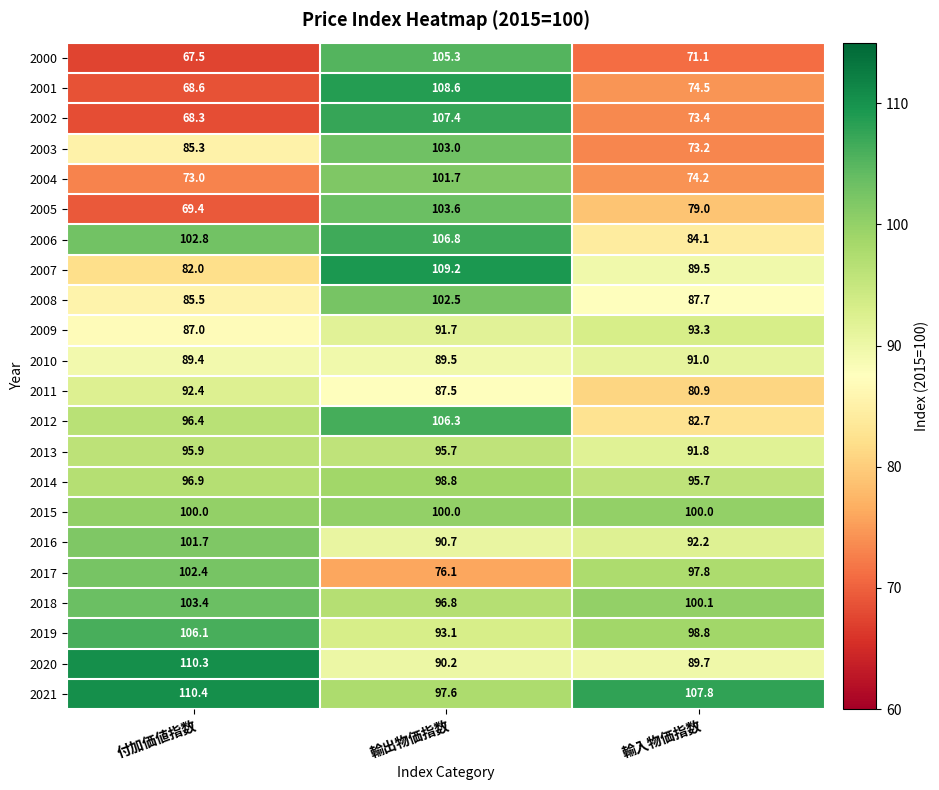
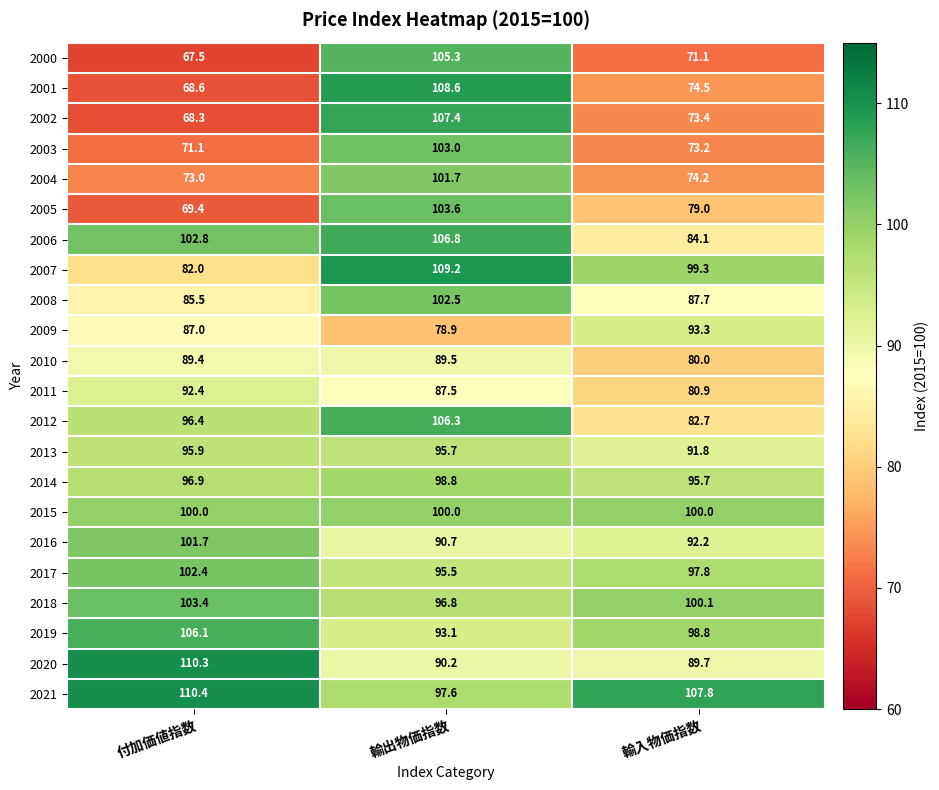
2003, 付加価値指数: 85.3 -> 71.1
2007, 輸入物価指数: 89.5 -> 99.3
2009, 輸出物価指数: 91.7 -> 78.9
2010, 輸入物価指数: 91.0 -> 80.0
2017, 輸出物価指数: 76.1 -> 95.5
